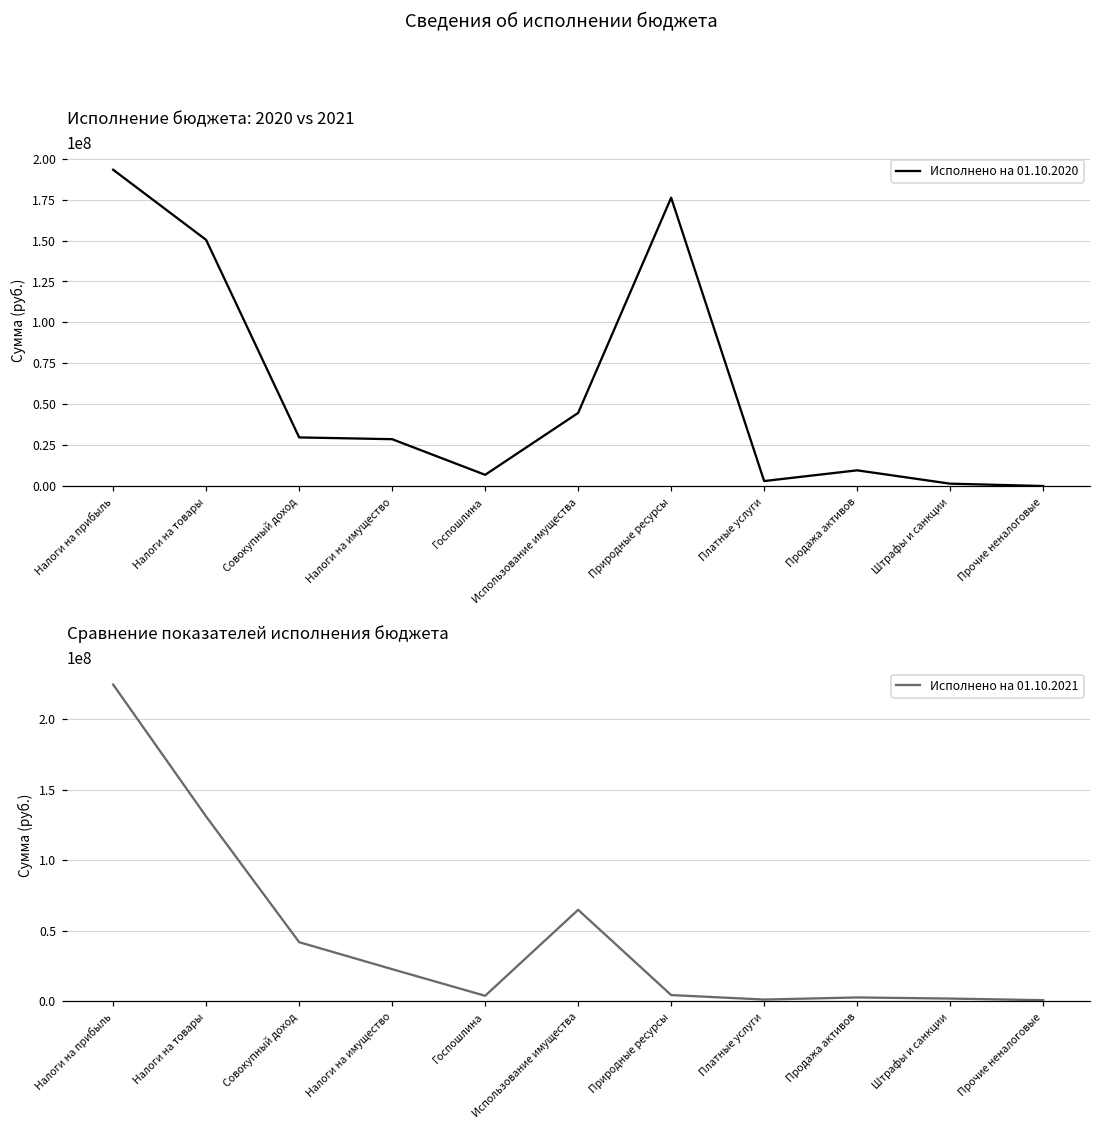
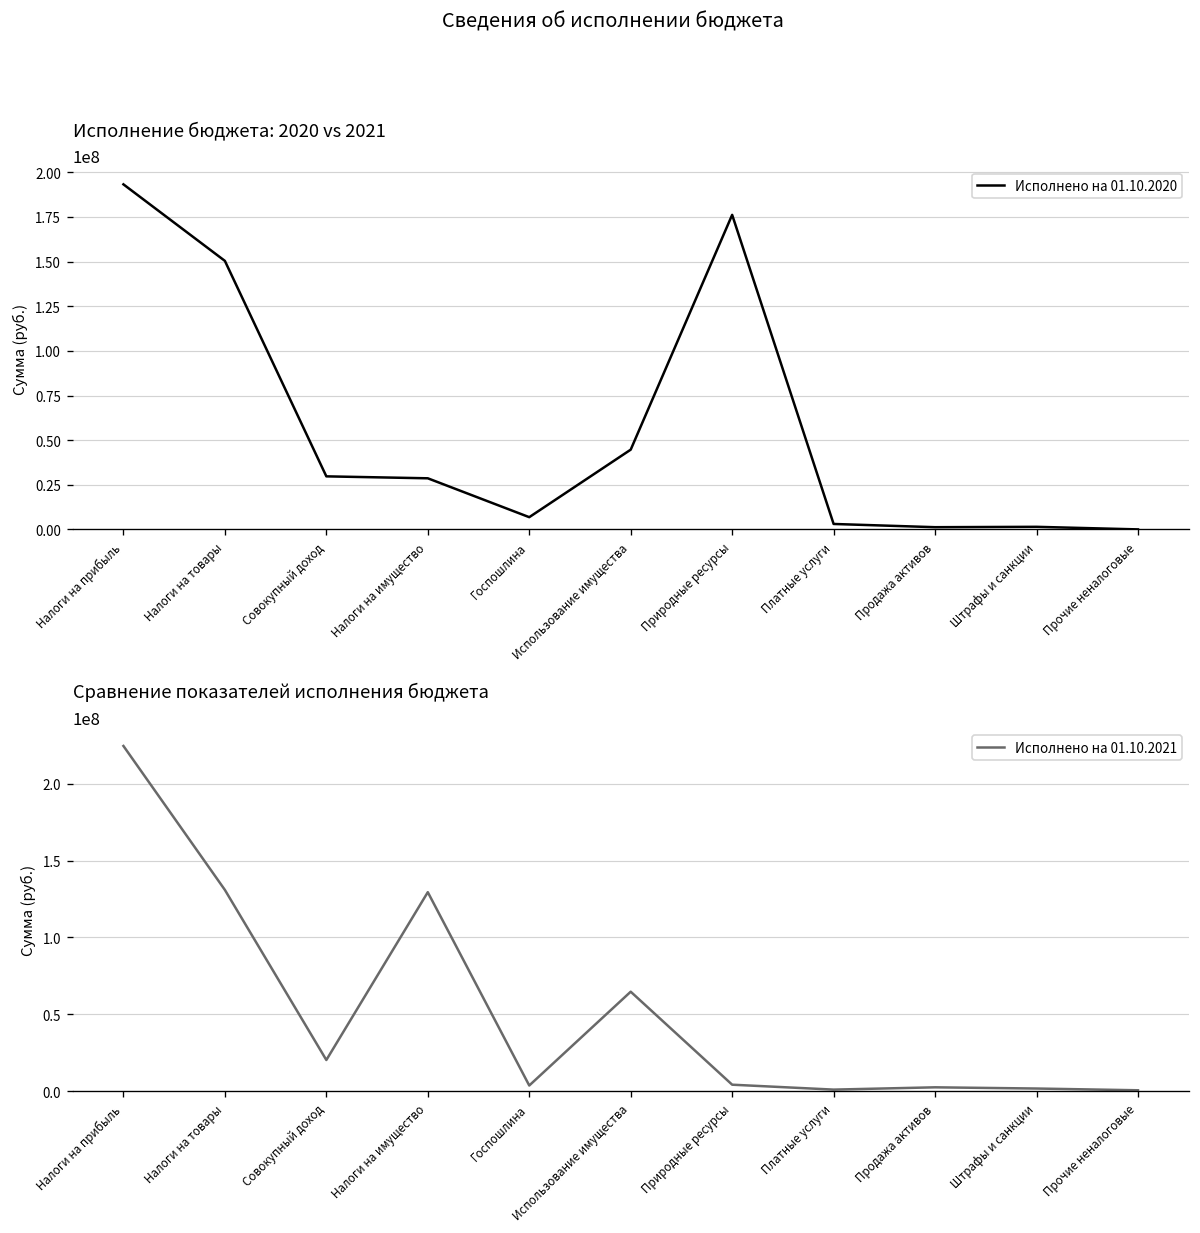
Исполнение бюджета: 2020 vs 2021, Продажа активов: 10000000 -> 1000000
Сравнение показателей исполнения бюджета, Совокупный доход: 42000000 -> 20000000
Сравнение показателей исполнения бюджета, Налоги на имущество: 23000000 -> 129000000
